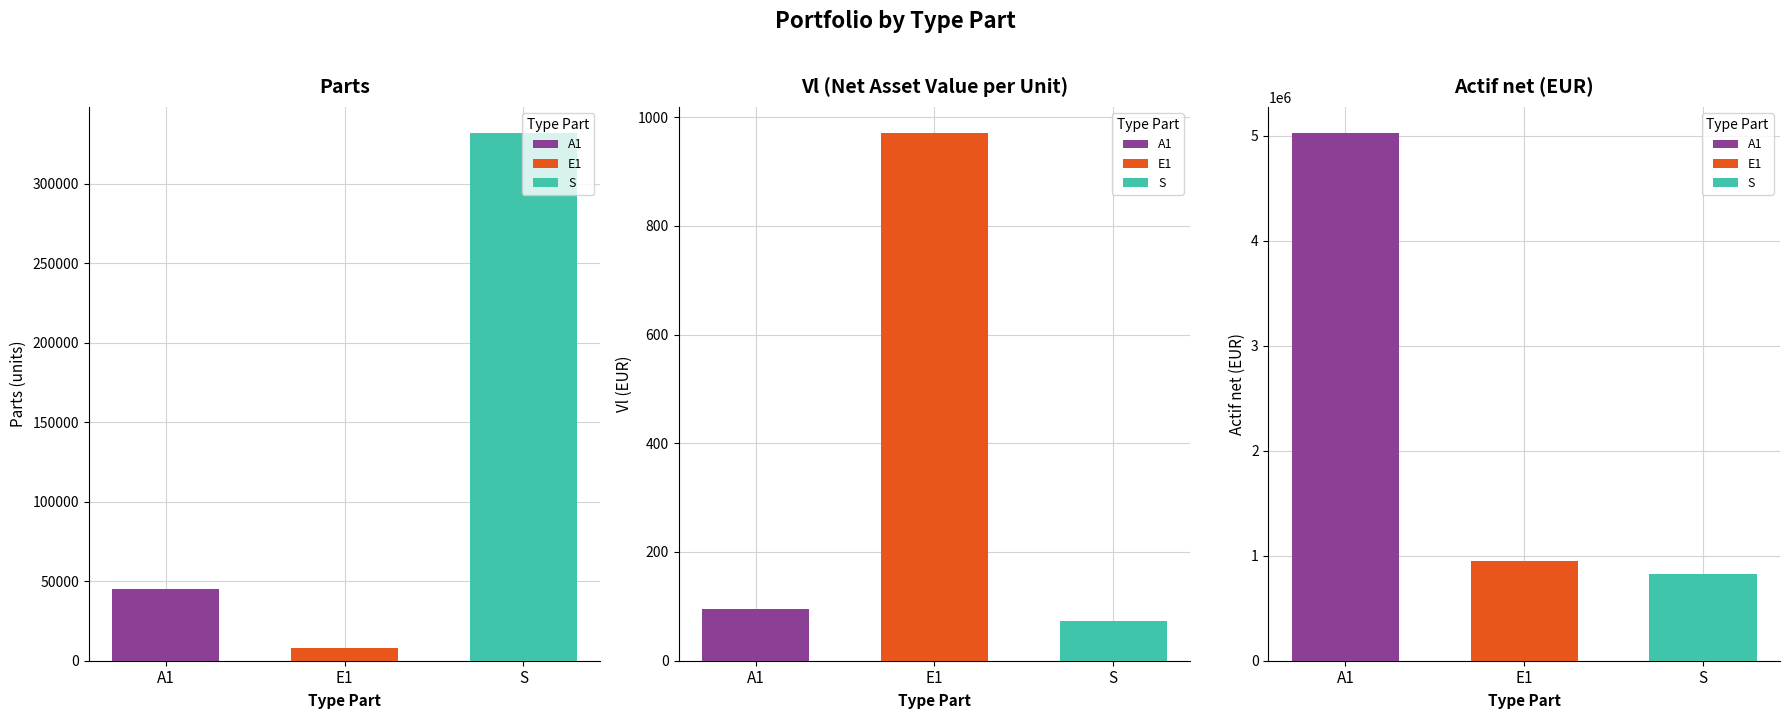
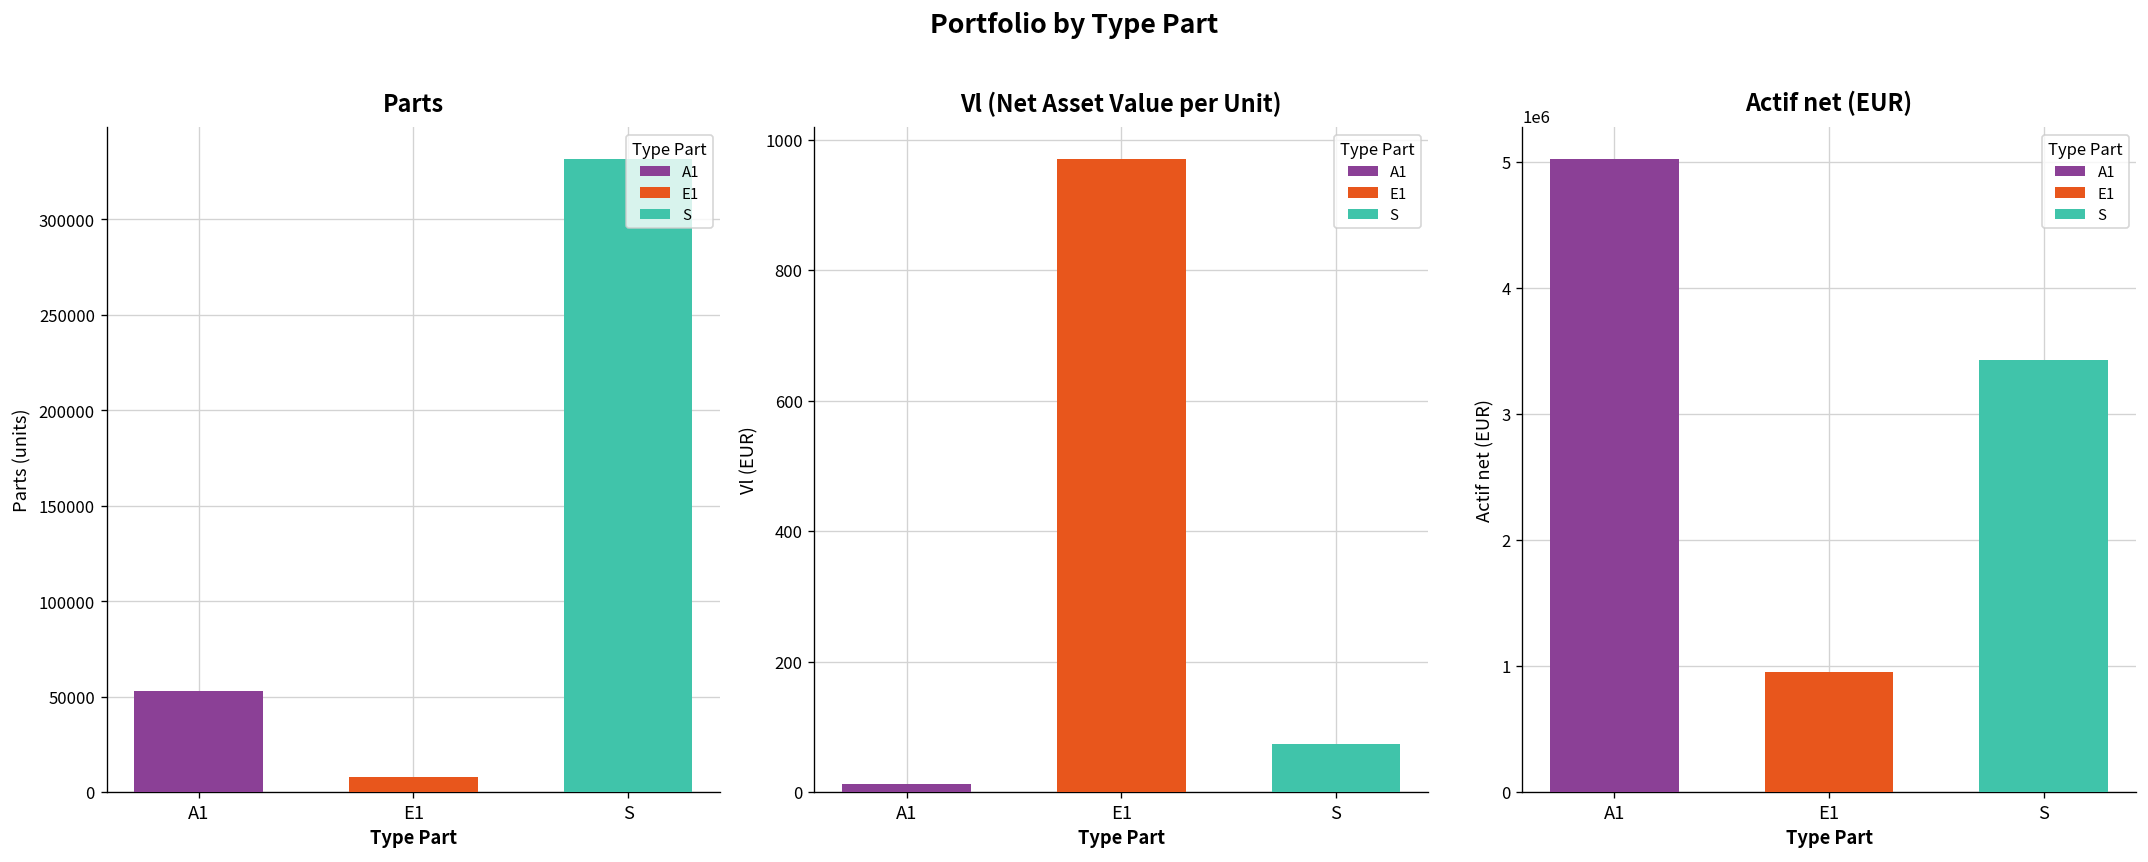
Parts, A1: 45000 -> 53000
Vl (Net Asset Value per Unit), A1: 90 -> 10
Actif net (EUR), S: 830000 -> 3430000
